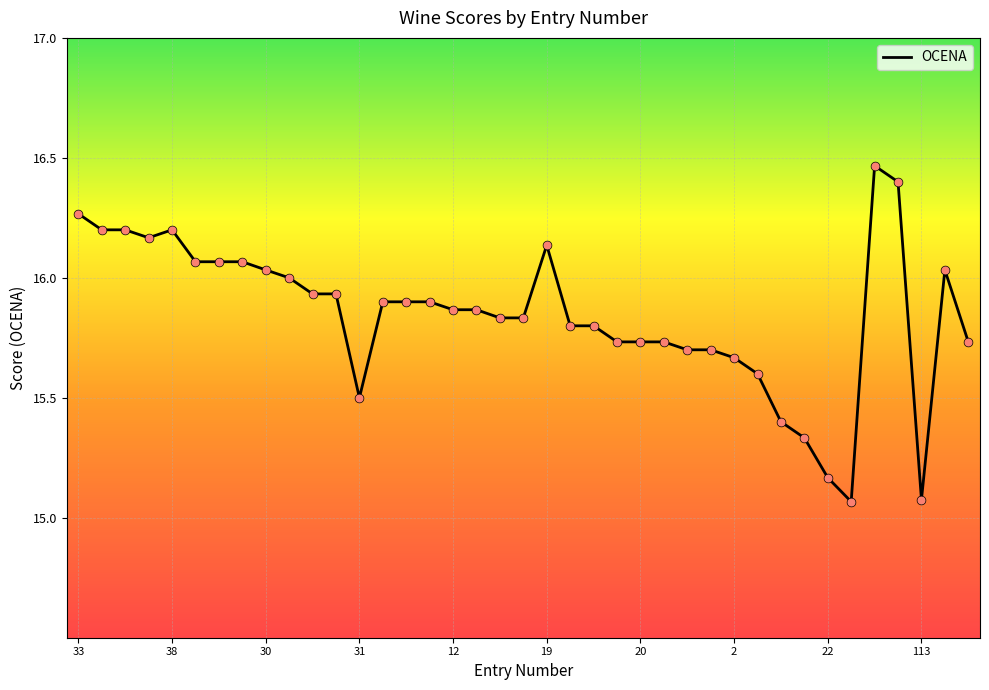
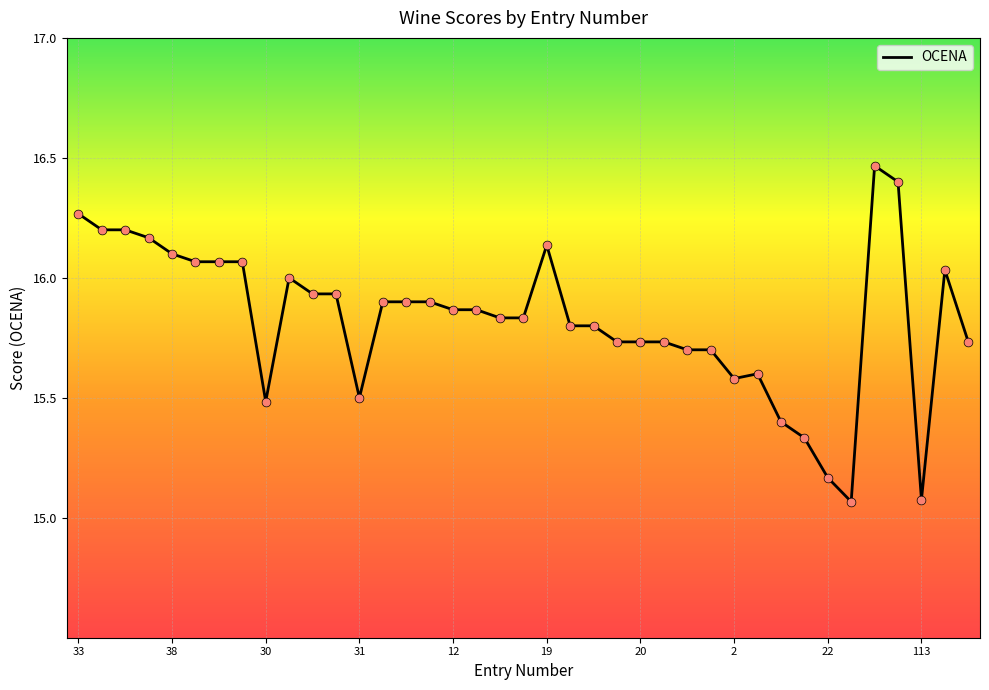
38: 16.2 -> 16.1
30: 16.03 -> 15.48
2: 15.67 -> 15.58
